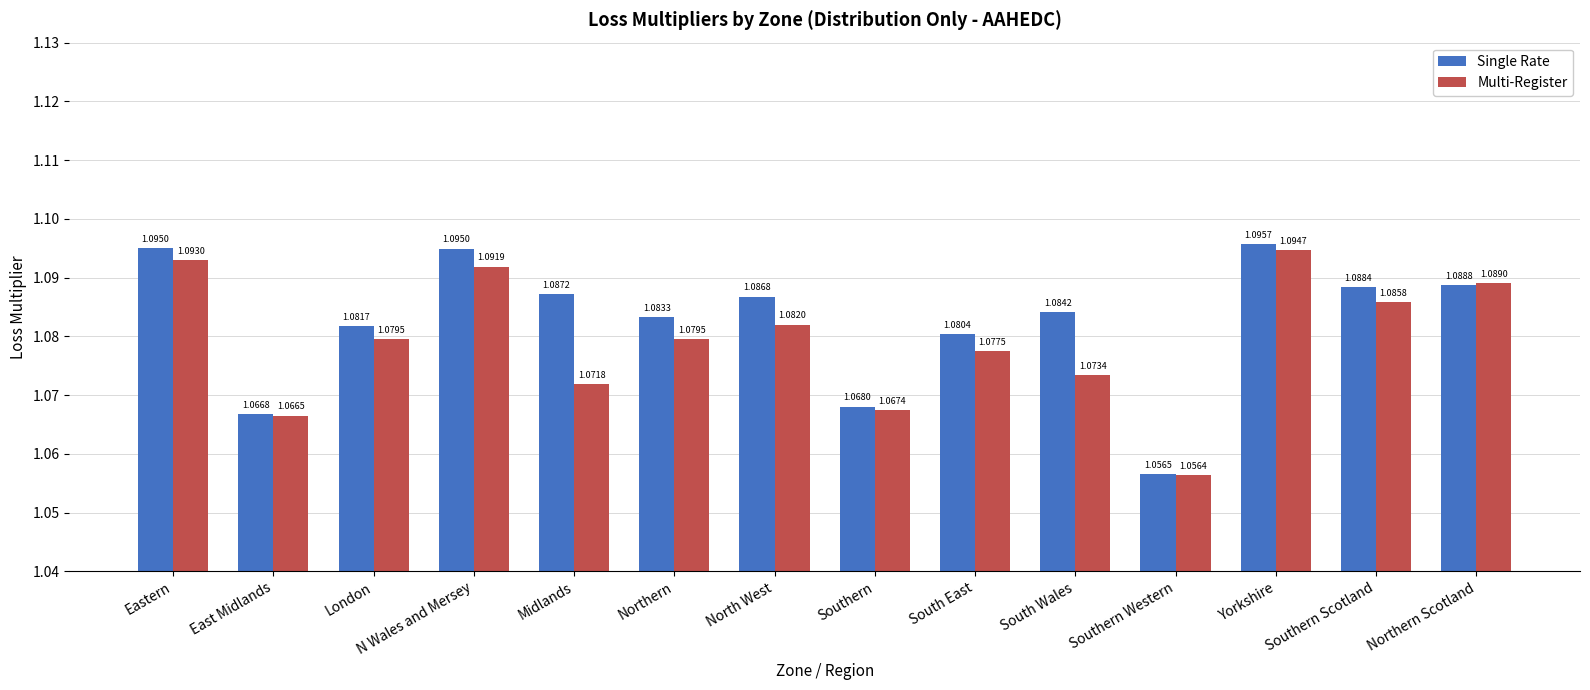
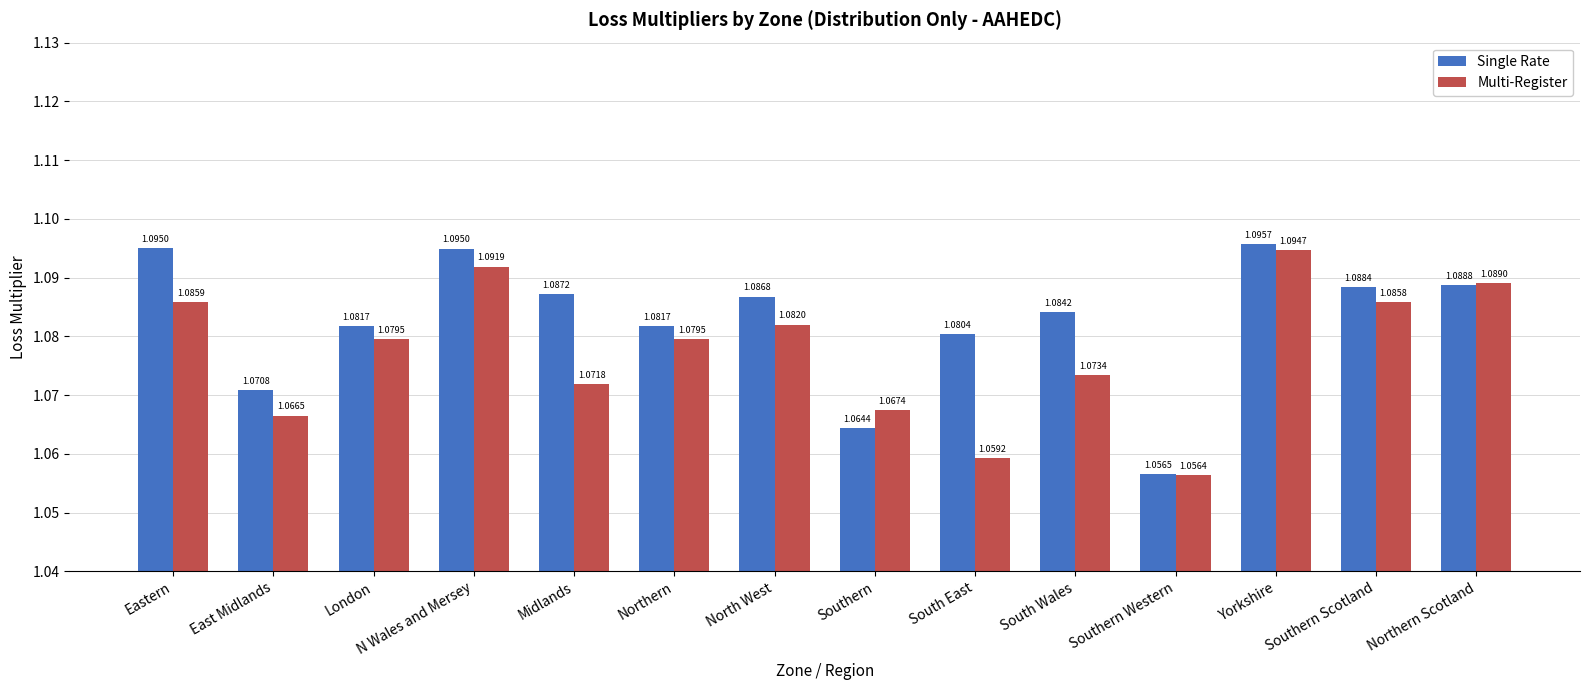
Multi-Register, Eastern: 1.0930 -> 1.0859
Single Rate, East Midlands: 1.0668 -> 1.0708
Single Rate, Northern: 1.0833 -> 1.0817
Single Rate, Southern: 1.0680 -> 1.0644
Multi-Register, South East: 1.0775 -> 1.0592
